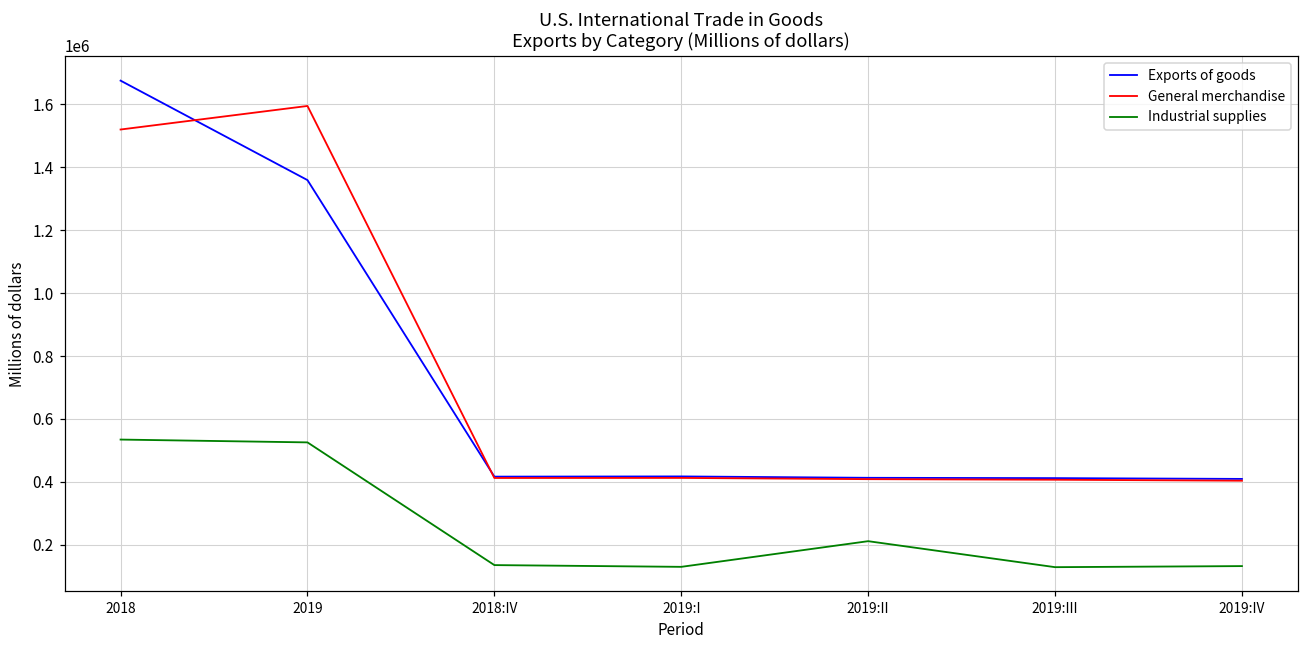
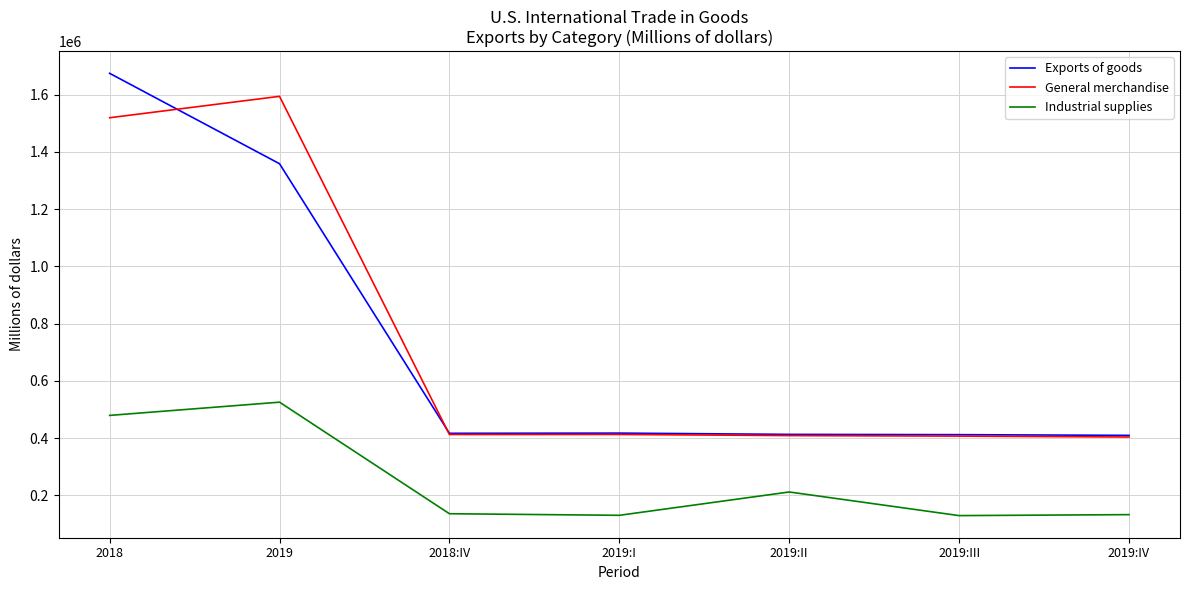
Industrial supplies, 2018: 530000 -> 480000
